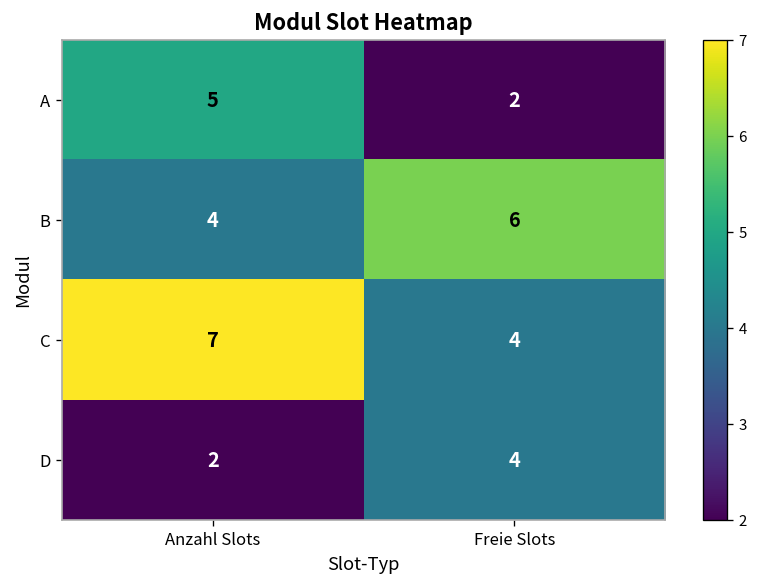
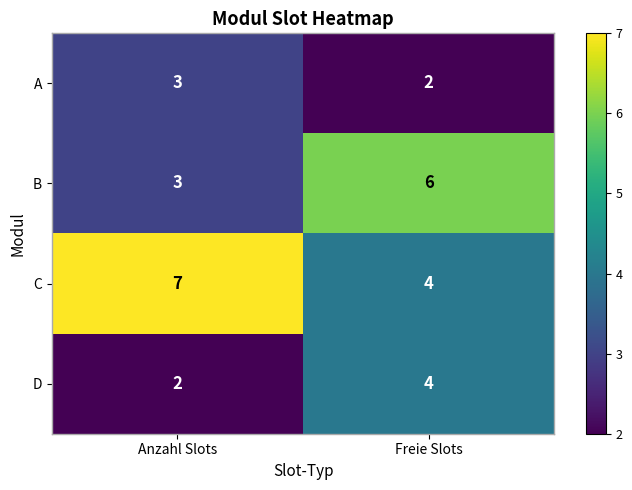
A, Anzahl Slots: 5 -> 3
B, Anzahl Slots: 4 -> 3
